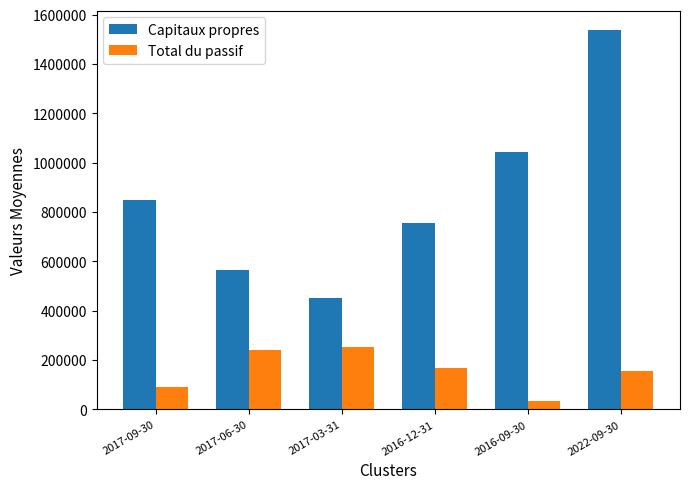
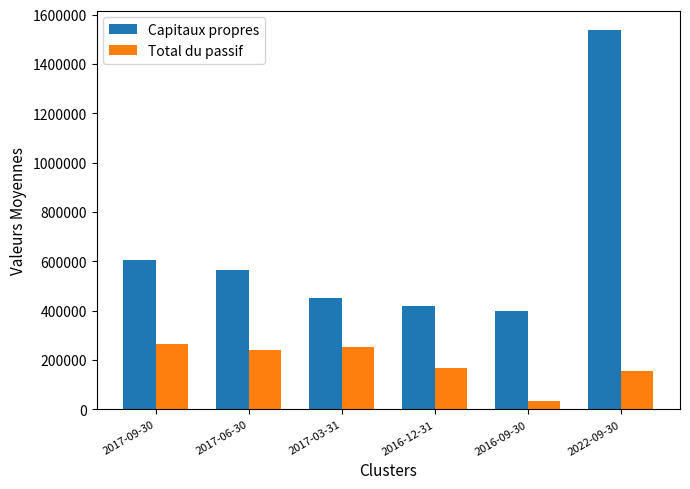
Capitaux propres, 2017-09-30: 850000 -> 600000
Total du passif, 2017-09-30: 90000 -> 270000
Capitaux propres, 2016-12-31: 750000 -> 420000
Capitaux propres, 2016-09-30: 1040000 -> 400000
